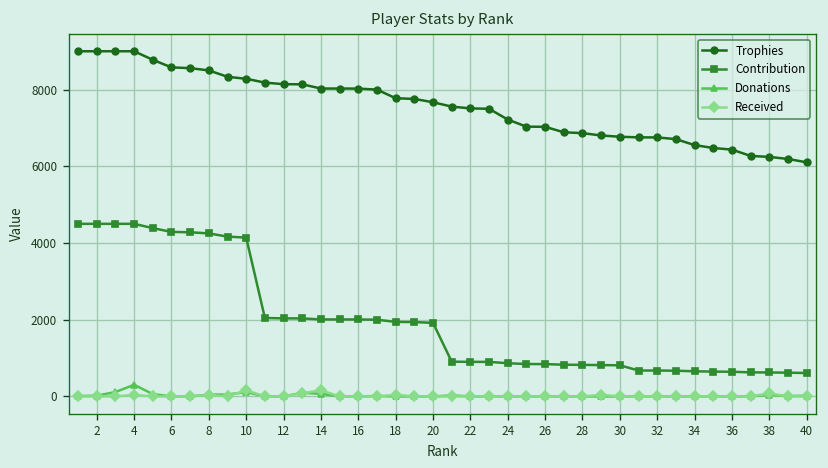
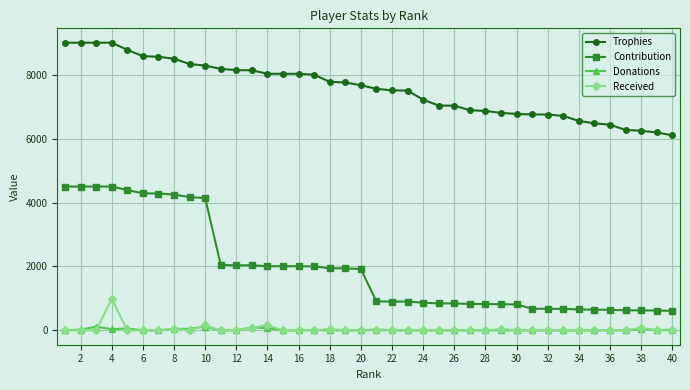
Donations, 4: 300 -> 0
Received, 4: 0 -> 1000
